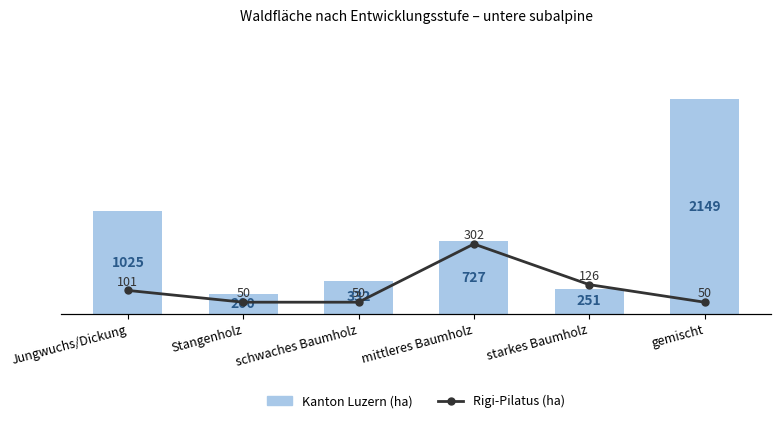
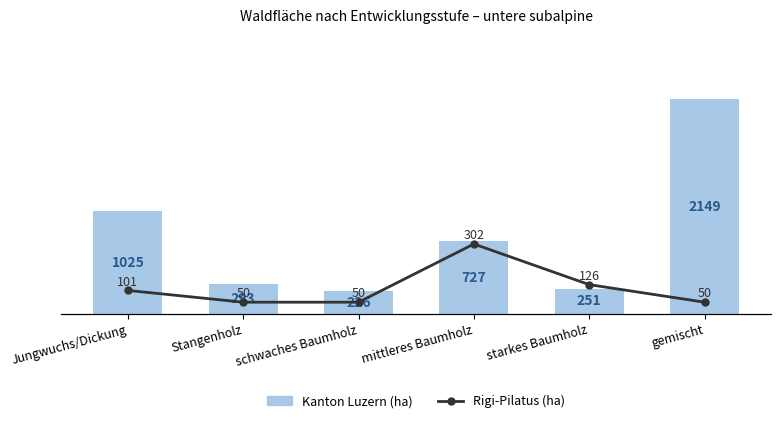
Kanton Luzern (ha), Stangenholz: 200 -> 293
Kanton Luzern (ha), schwaches Baumholz: 332 -> 226
